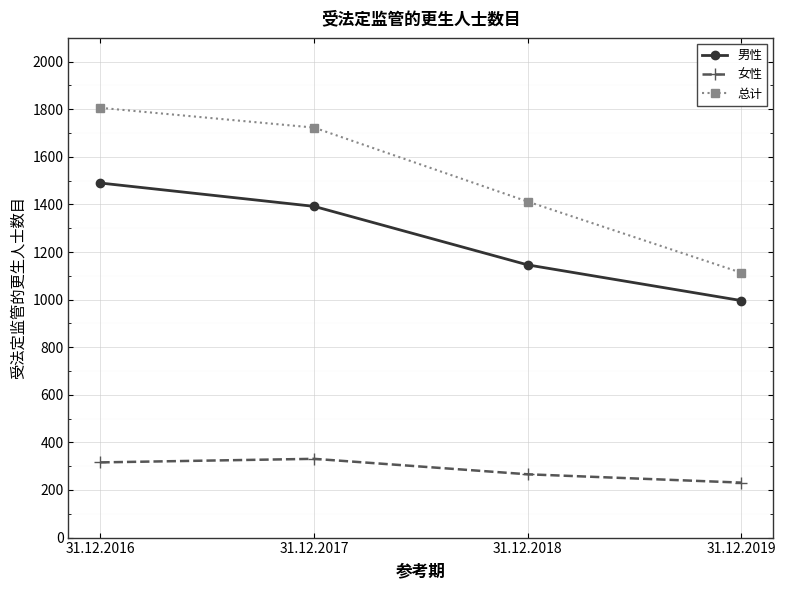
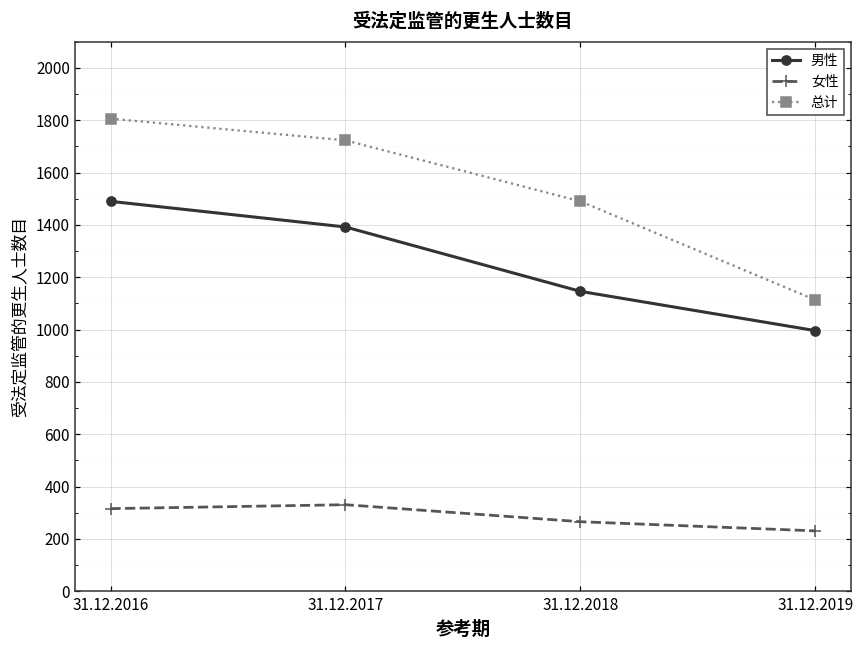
总计, 31.12.2018: 1410 -> 1490
